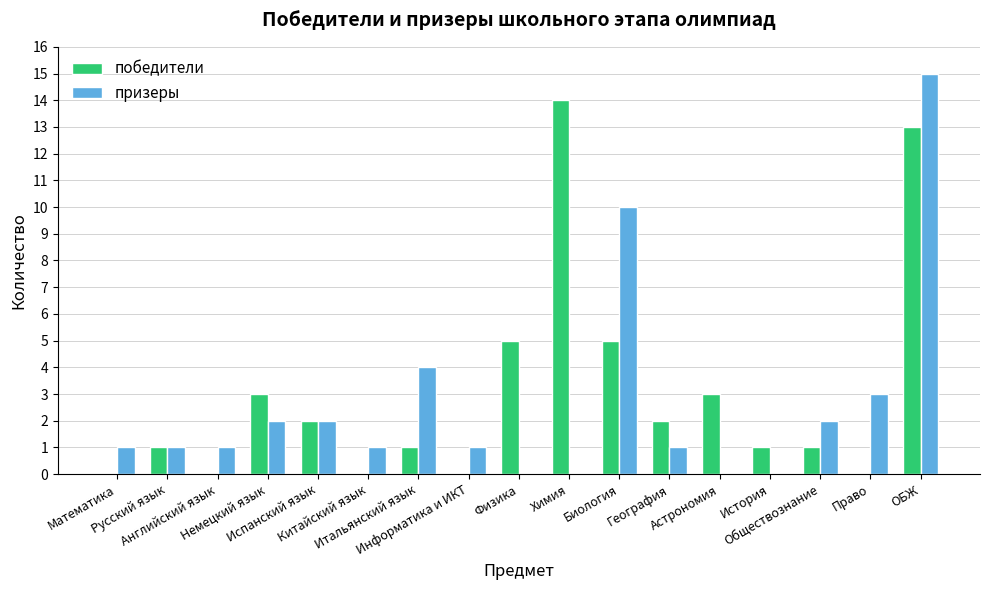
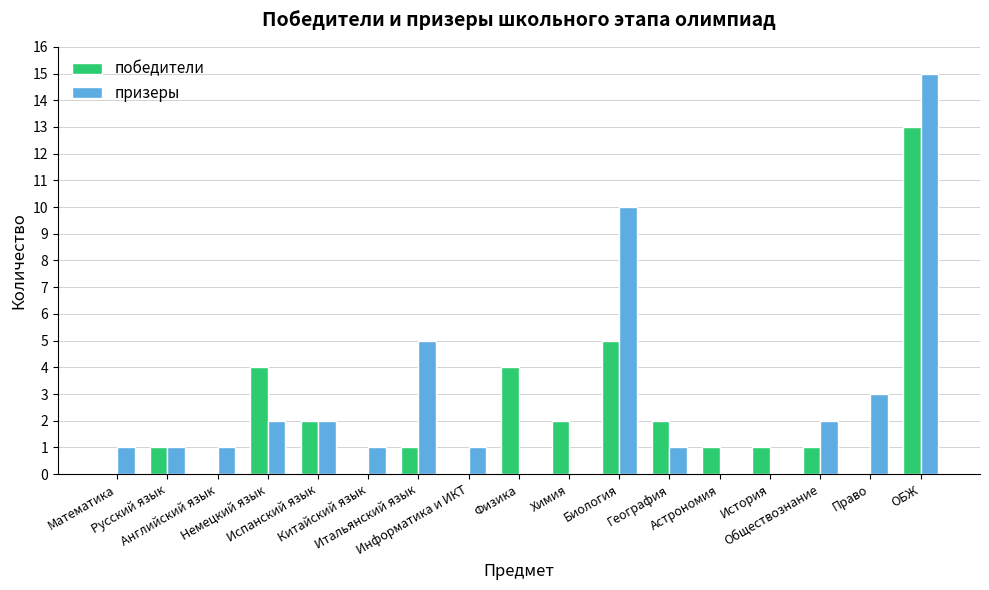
победители, Немецкий язык: 3 -> 4
призеры, Итальянский язык: 4 -> 5
победители, Физика: 5 -> 4
победители, Химия: 14 -> 2
победители, Астрономия: 3 -> 1
